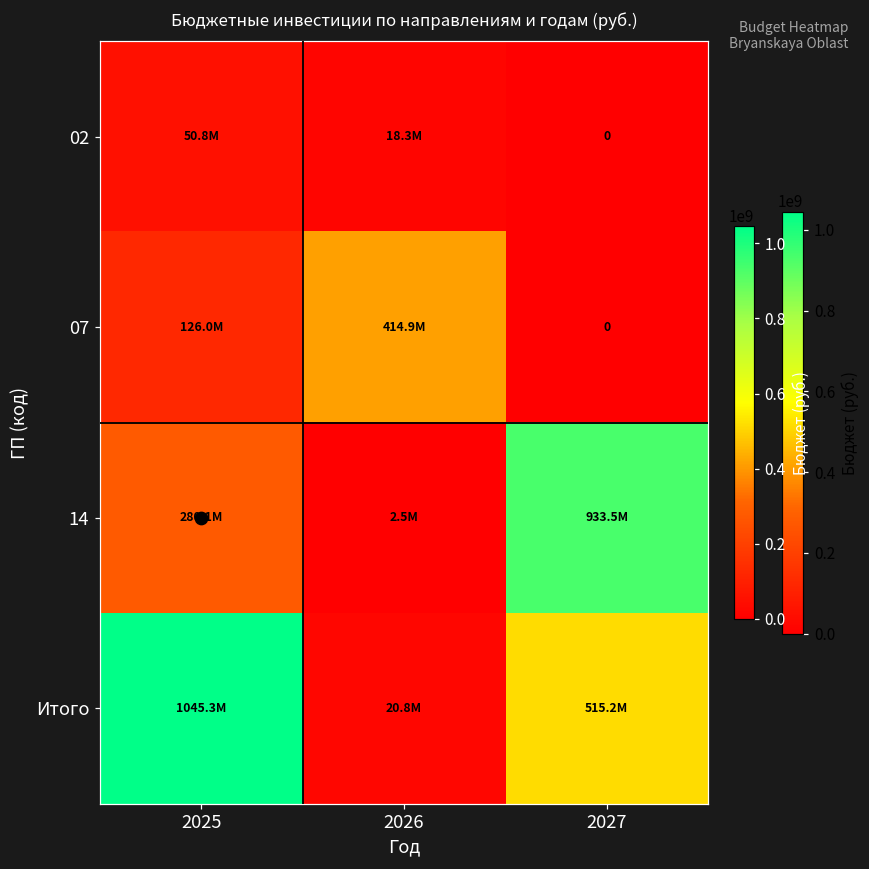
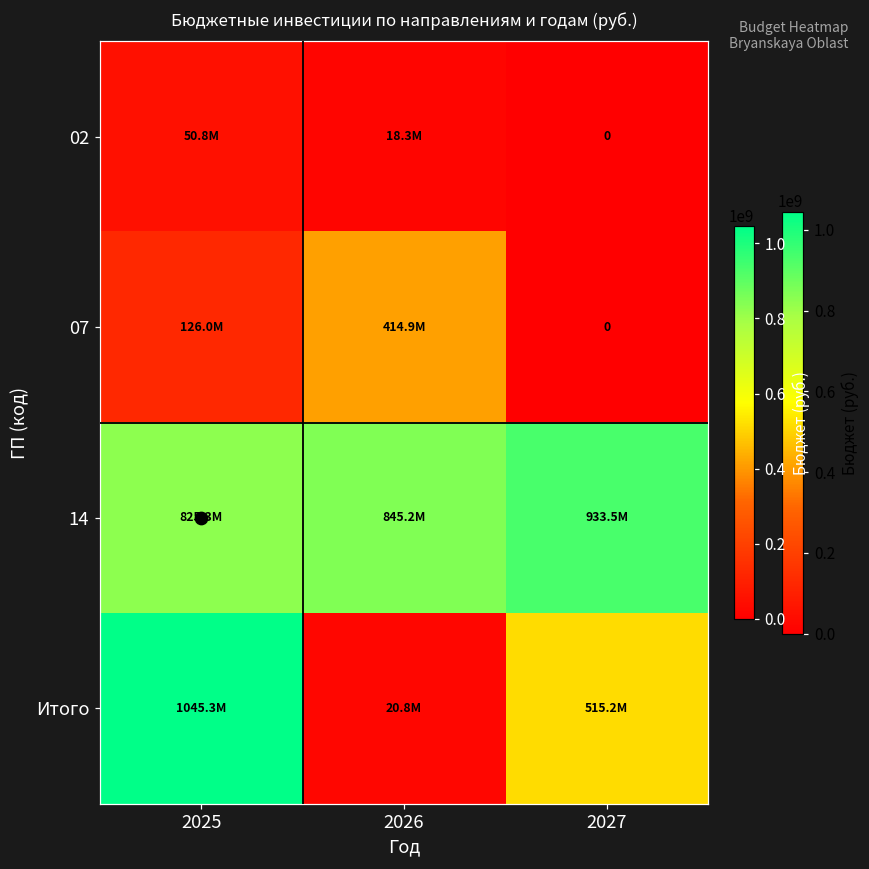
14, 2025: 280.1M -> 825.3M
14, 2026: 2.5M -> 845.2M
